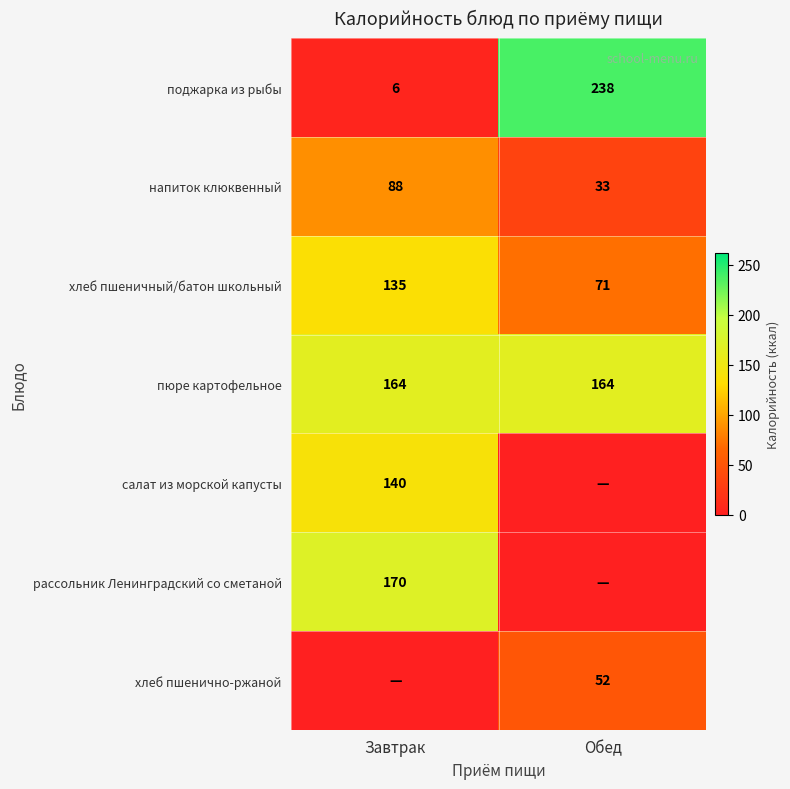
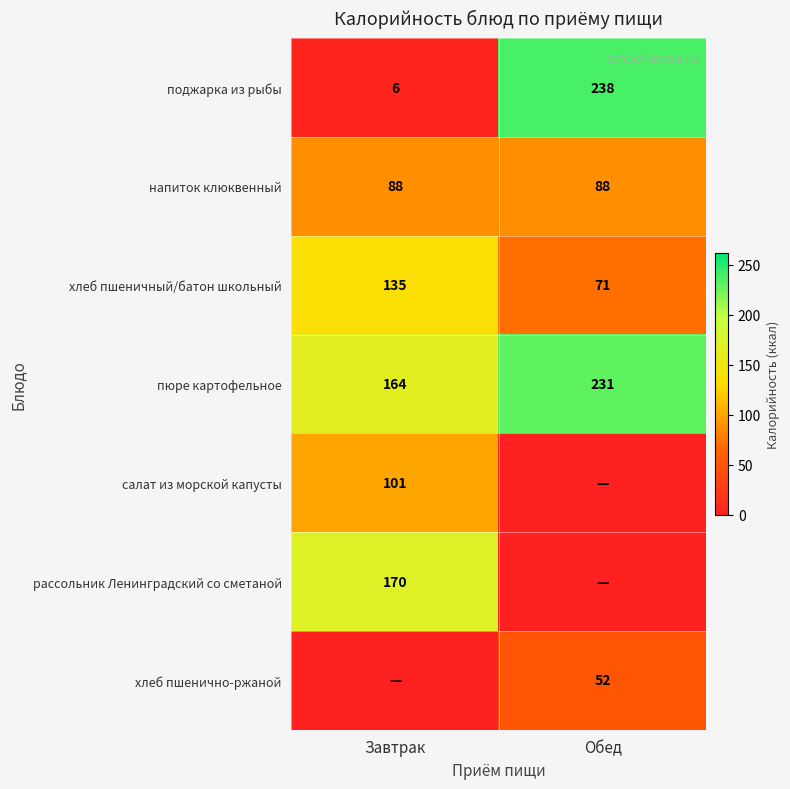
напиток клюквенный, Обед: 33 -> 88
пюре картофельное, Обед: 164 -> 231
салат из морской капусты, Завтрак: 140 -> 101
